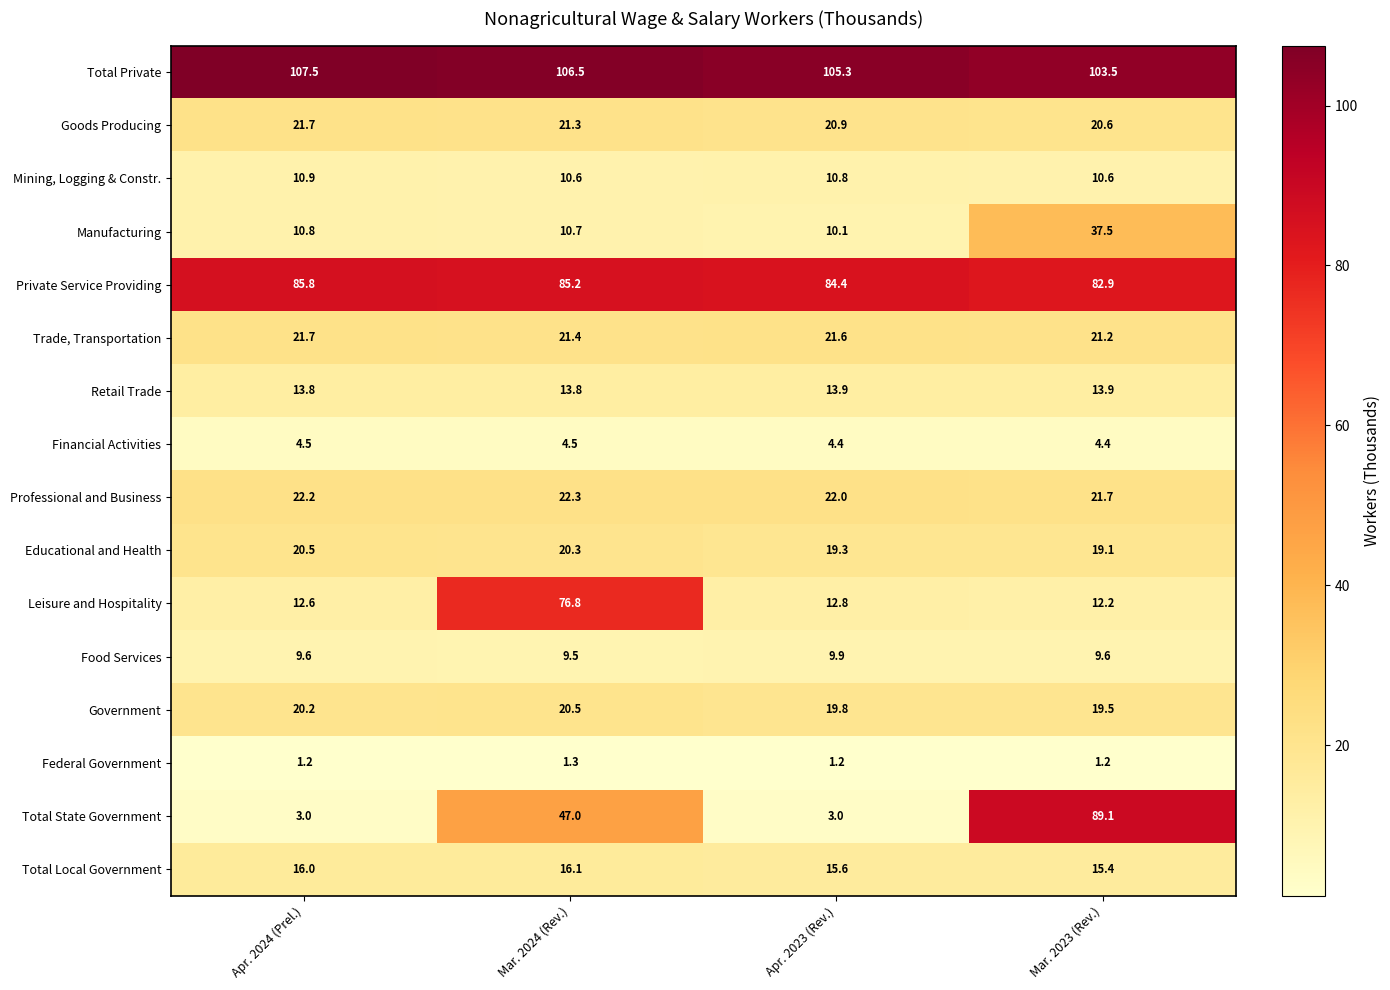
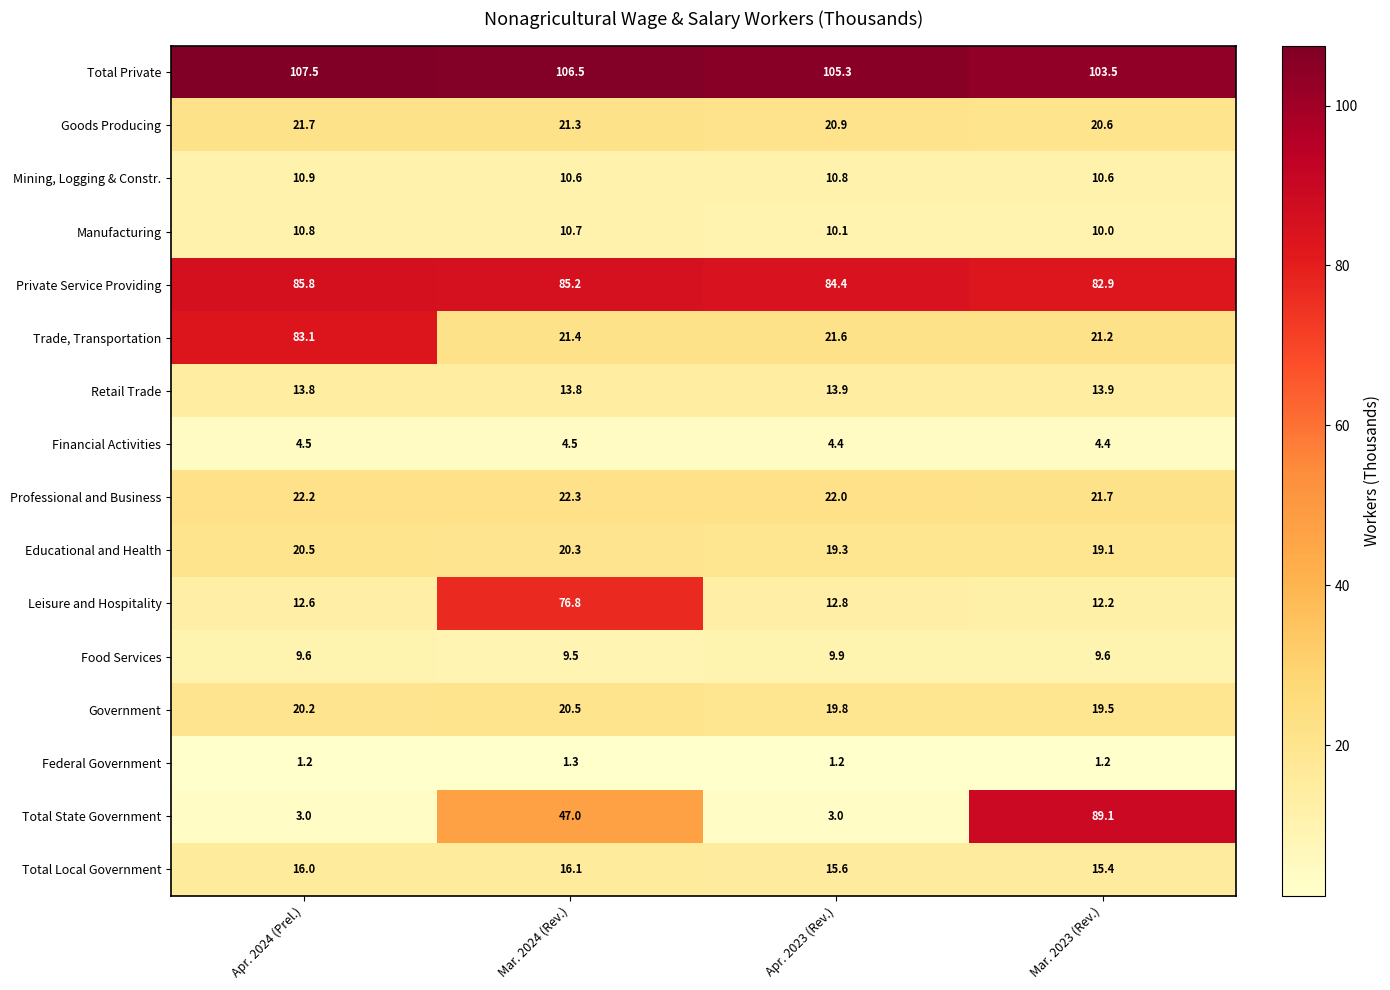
Manufacturing, Mar. 2023 (Rev.): 37.5 -> 10.0
Trade, Transportation, Apr. 2024 (Prel.): 21.7 -> 83.1
